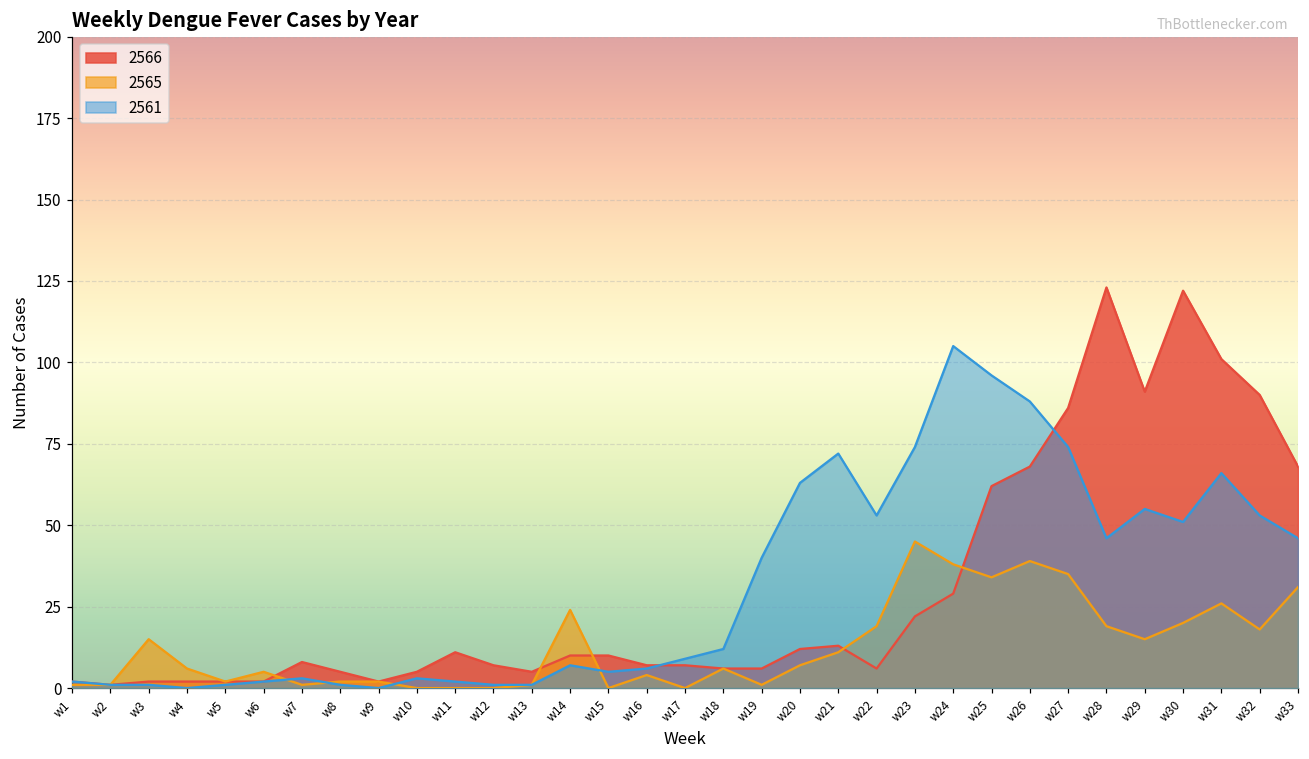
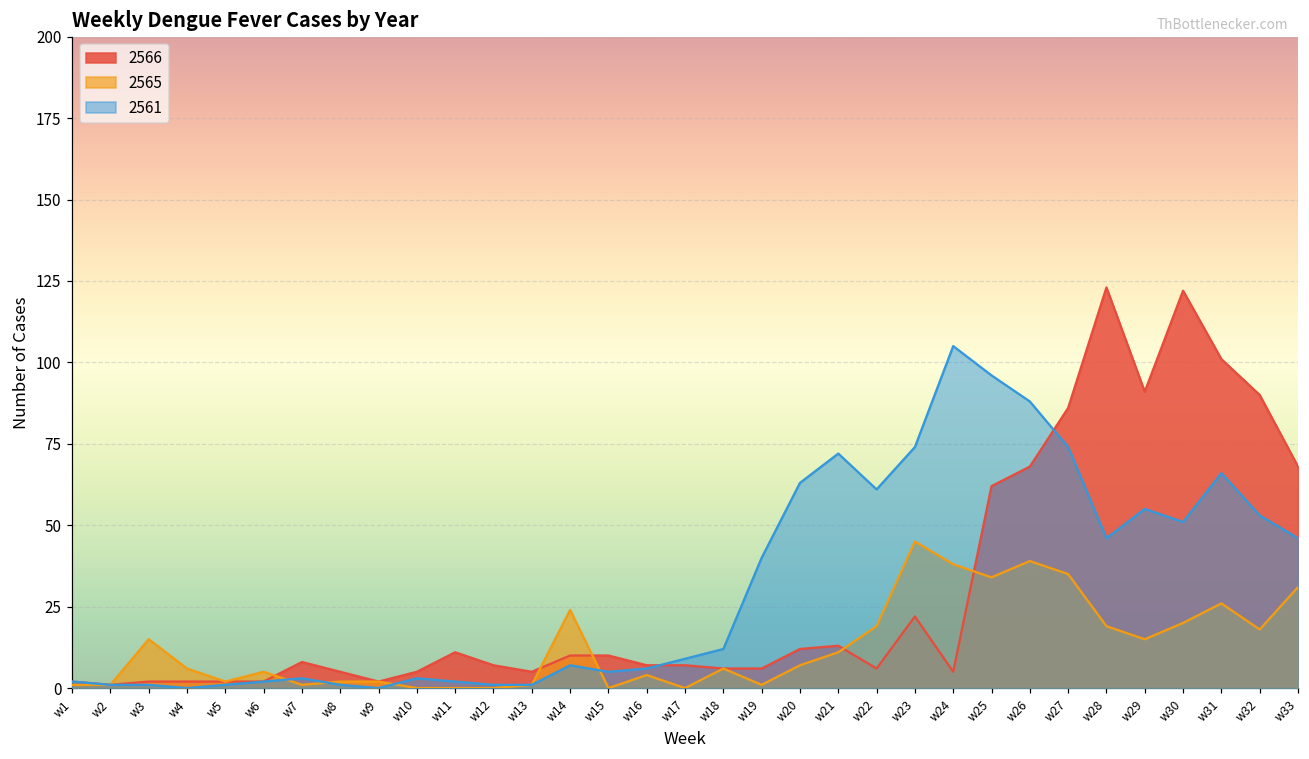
2561, w22: 53 -> 61
2566, w24: 29 -> 5
